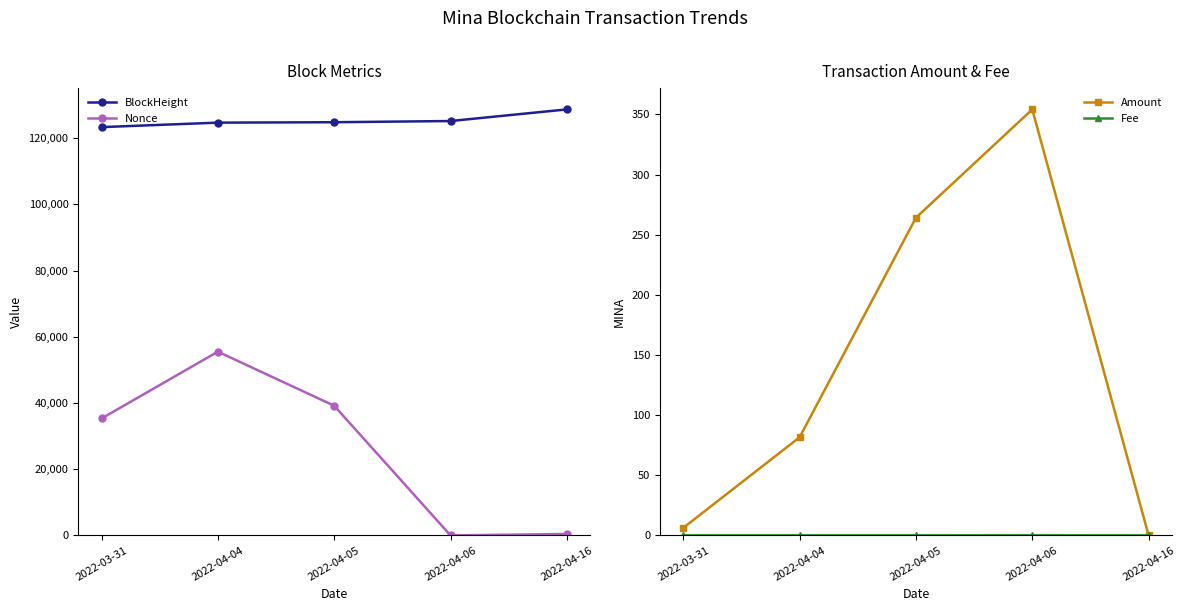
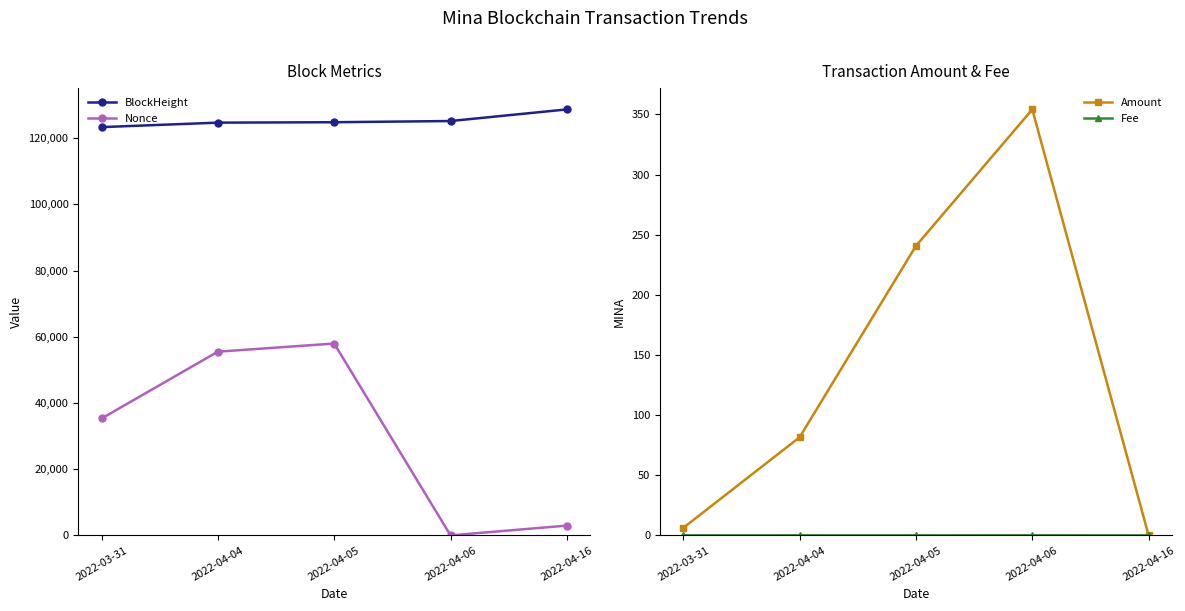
Block Metrics, Nonce, 2022-04-05: 39,000 -> 58,000
Block Metrics, Nonce, 2022-04-16: 0 -> 3,000
Transaction Amount & Fee, Amount, 2022-04-05: 264 -> 241
